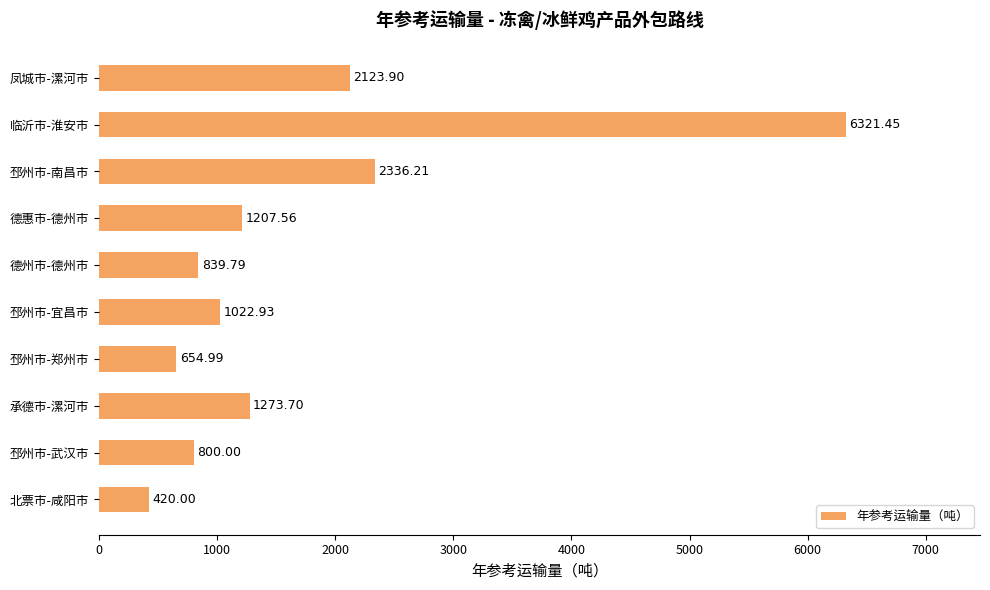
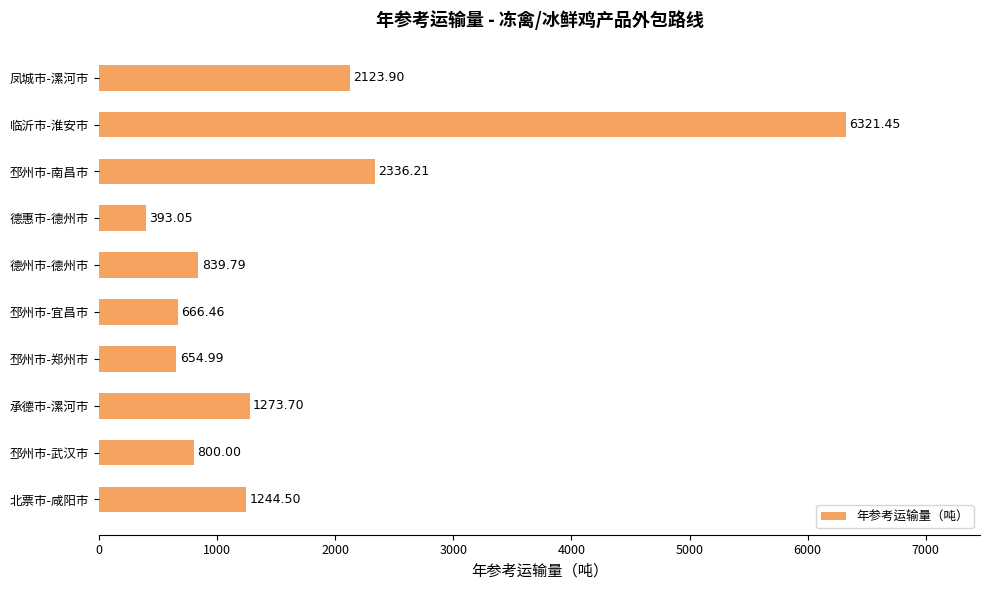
德惠市-德州市: 1207.56 -> 393.05
邳州市-宜昌市: 1022.93 -> 666.46
北票市-咸阳市: 420.00 -> 1244.50
